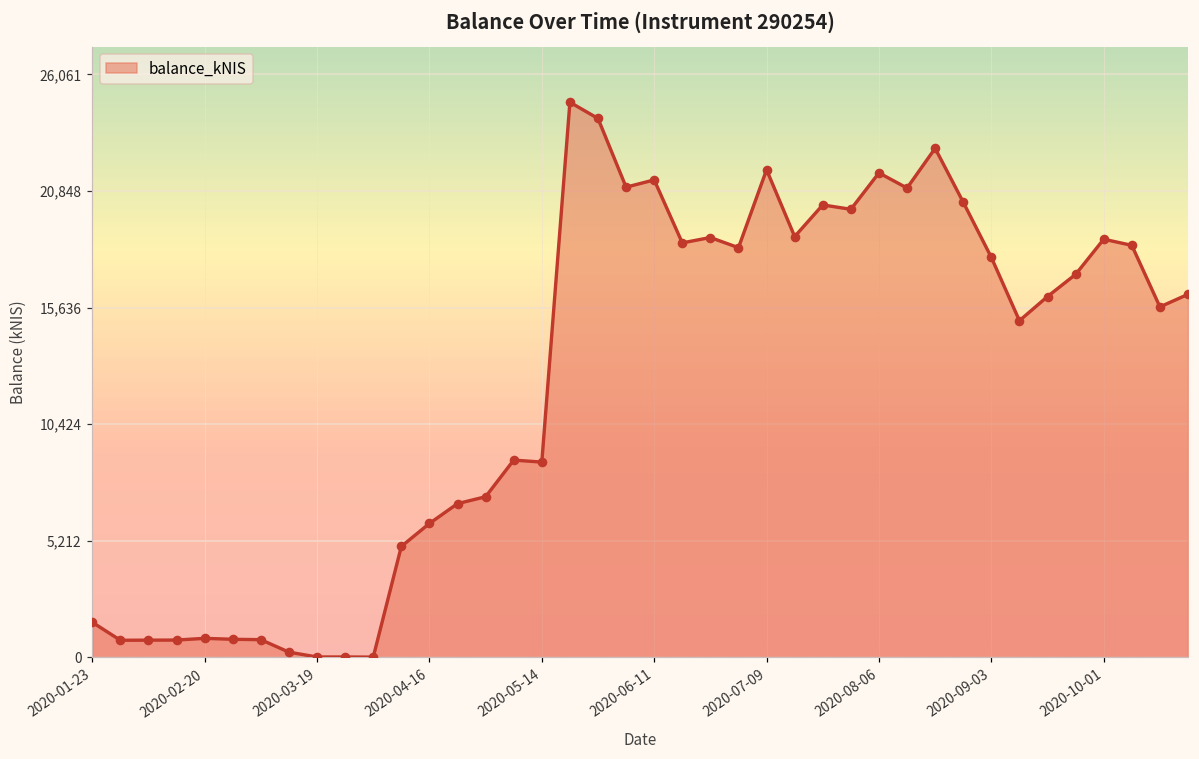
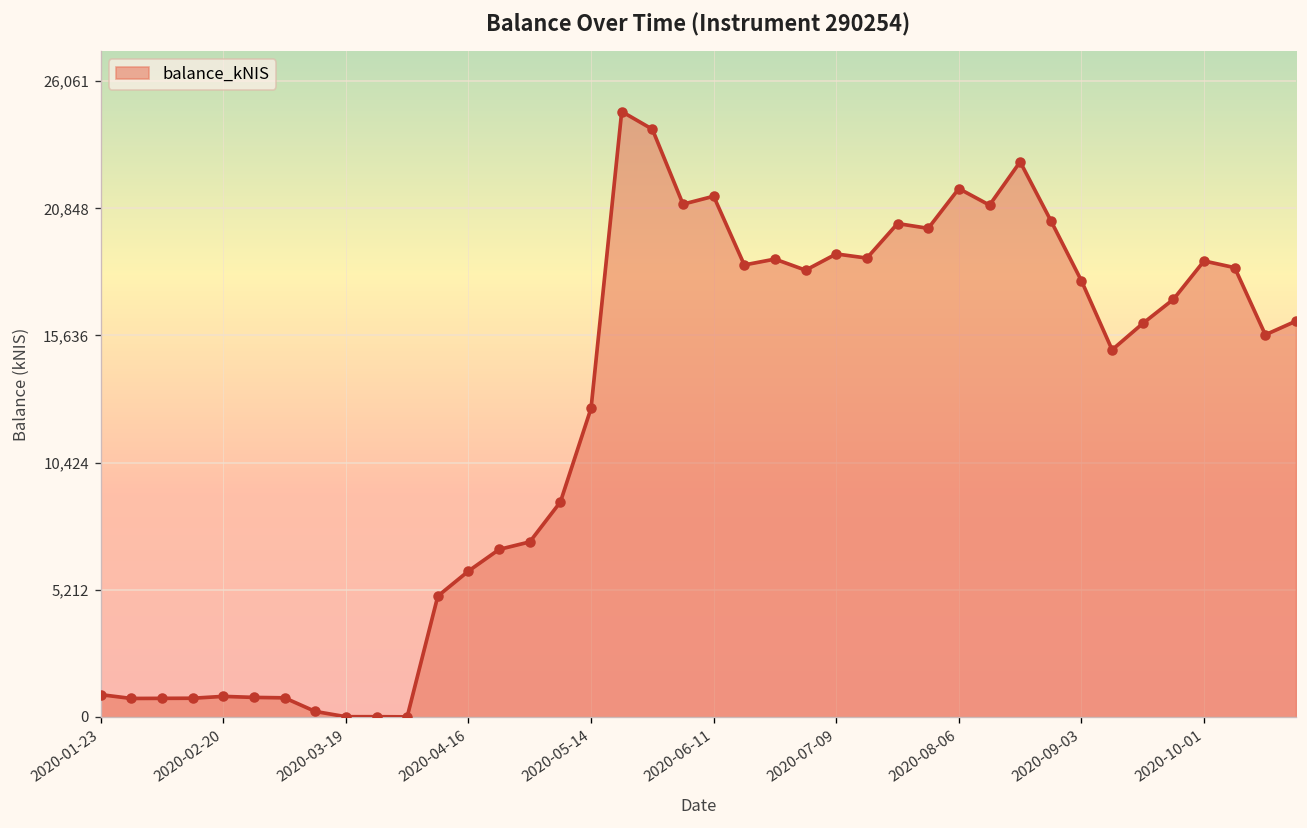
2020-01-23: 1,600 -> 900
2020-05-14: 8,700 -> 12,700
2020-07-09: 21,800 -> 19,000
